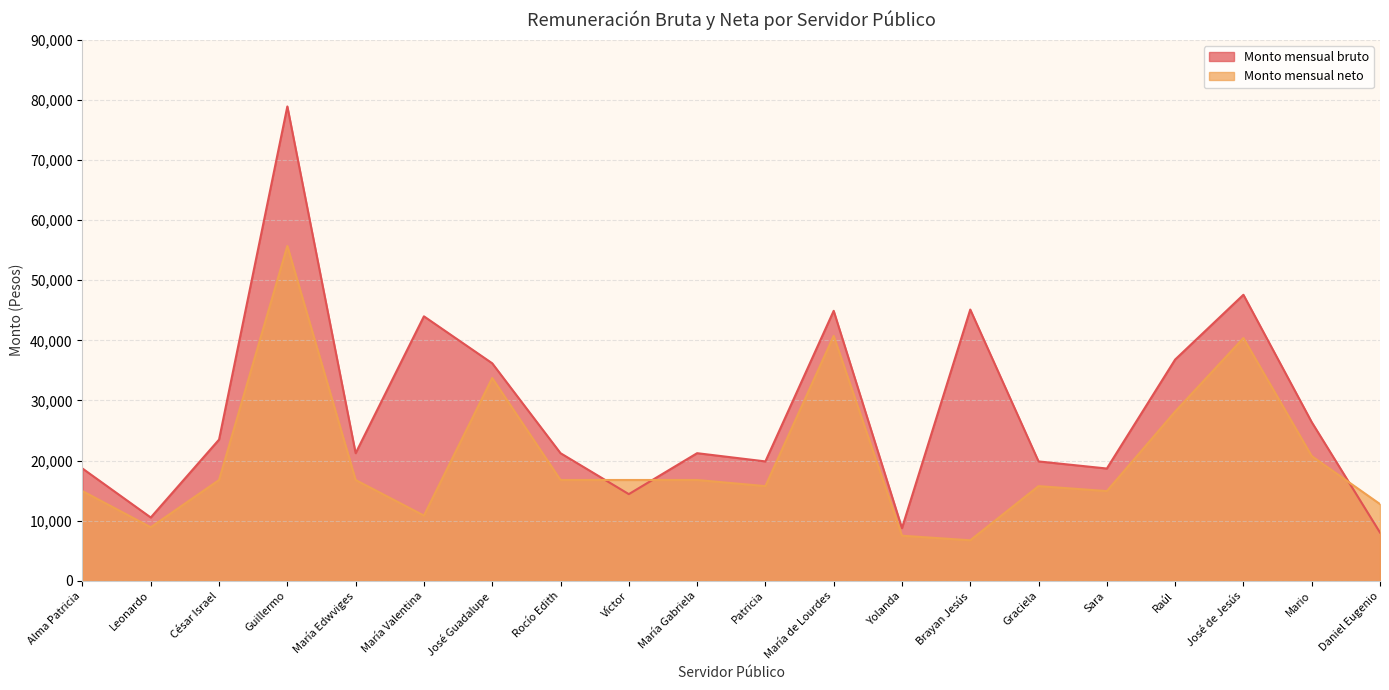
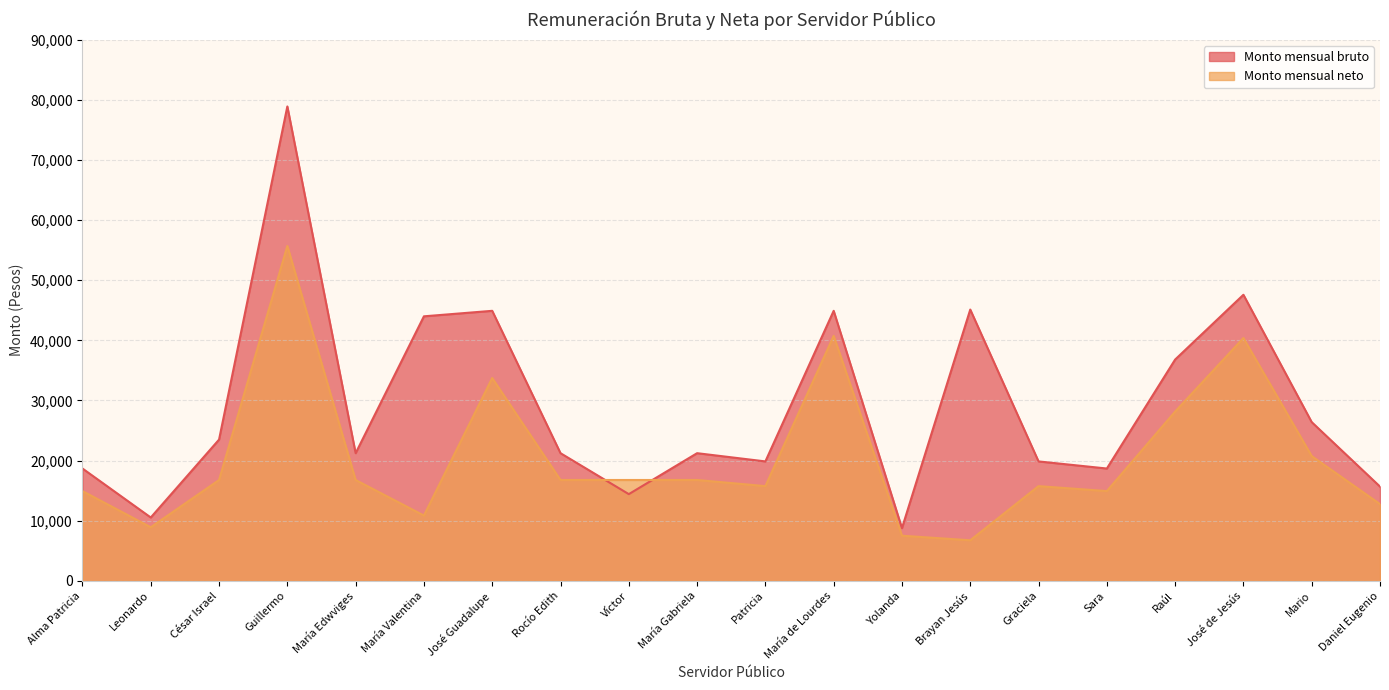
Monto mensual bruto, José Guadalupe: 36,000 -> 45,000
Monto mensual bruto, Daniel Eugenio: 8,000 -> 16,000
